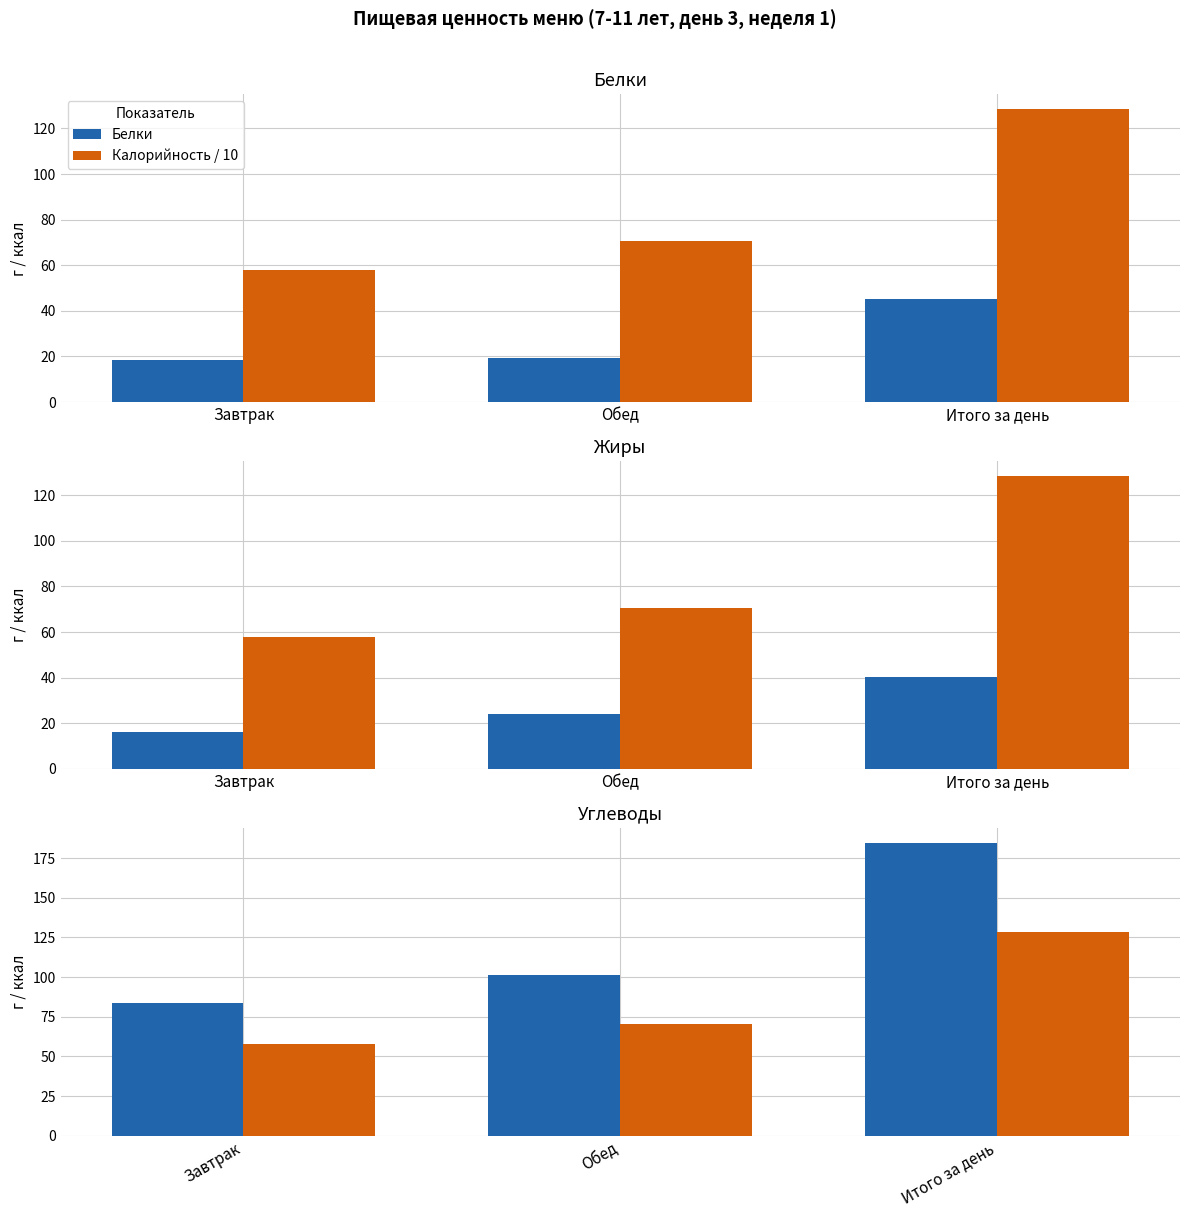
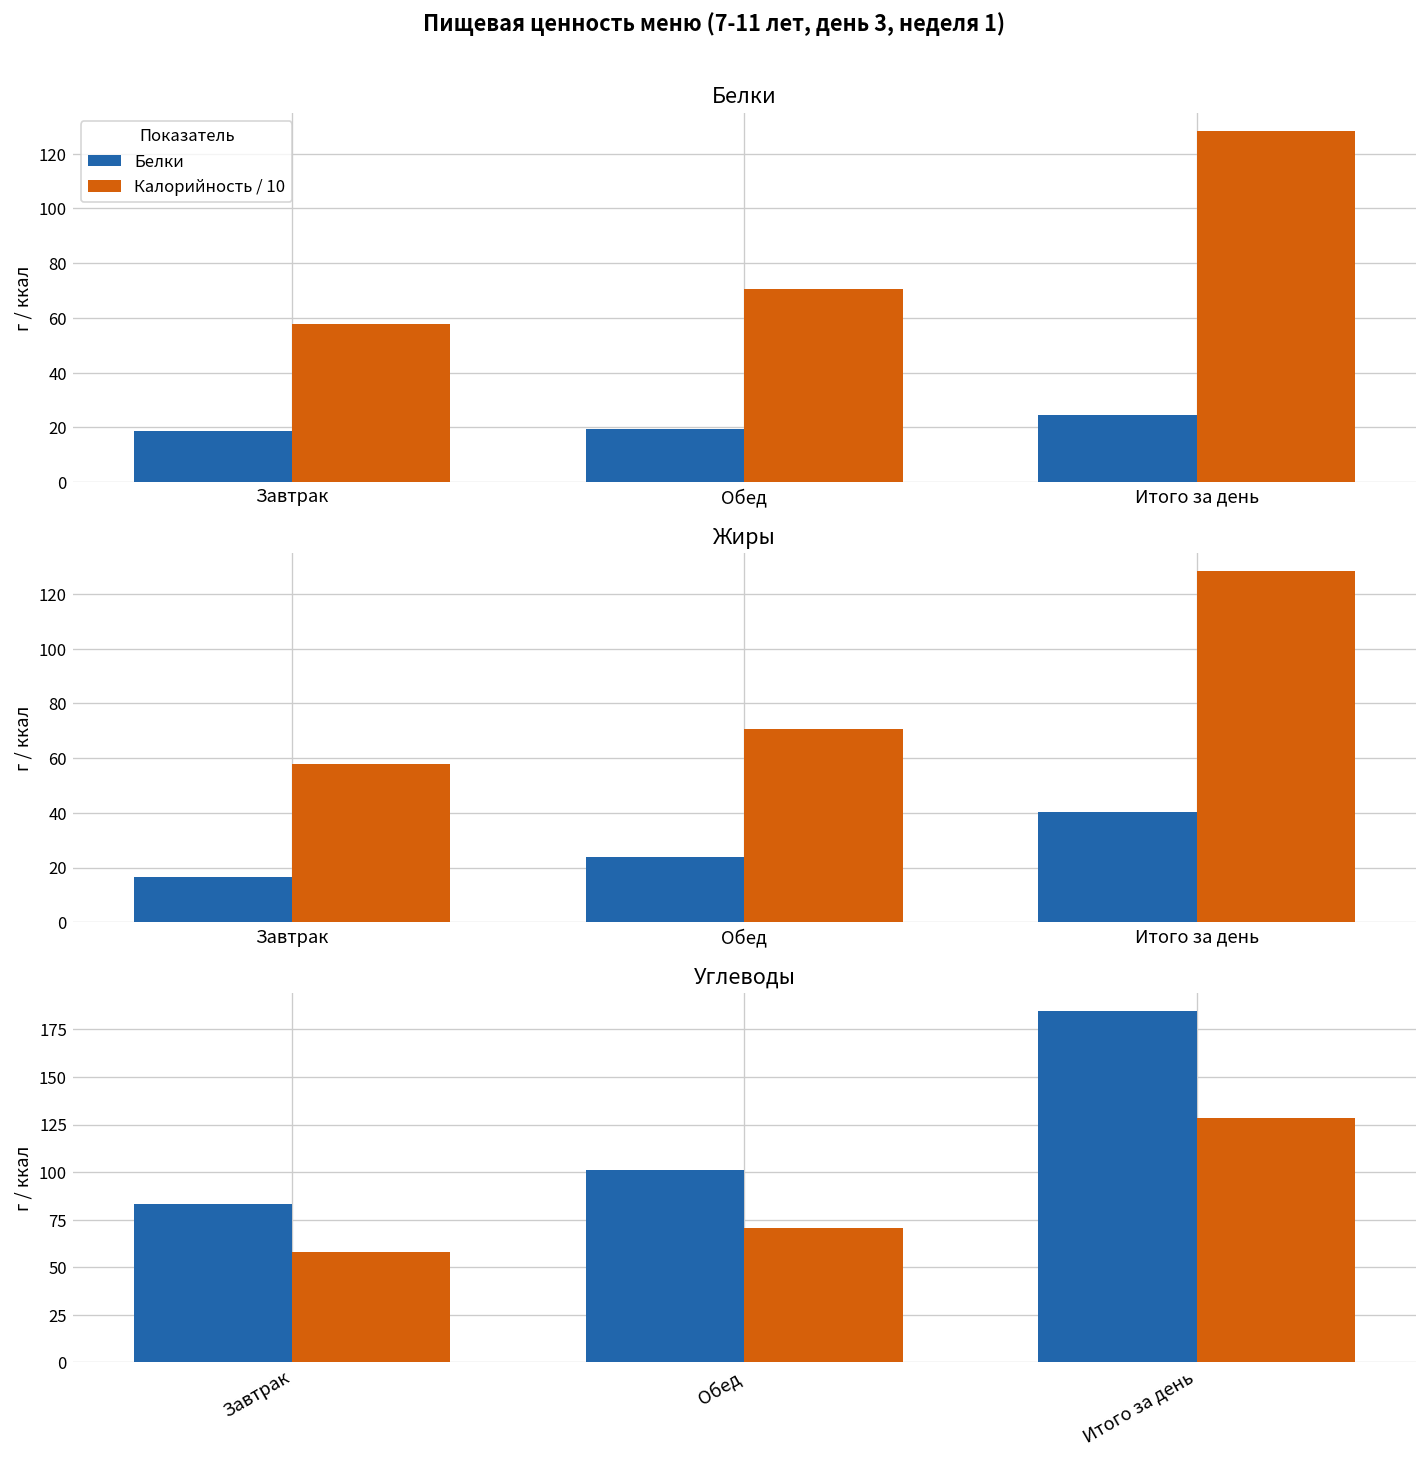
Белки, Белки, Итого за день: 45 -> 24
